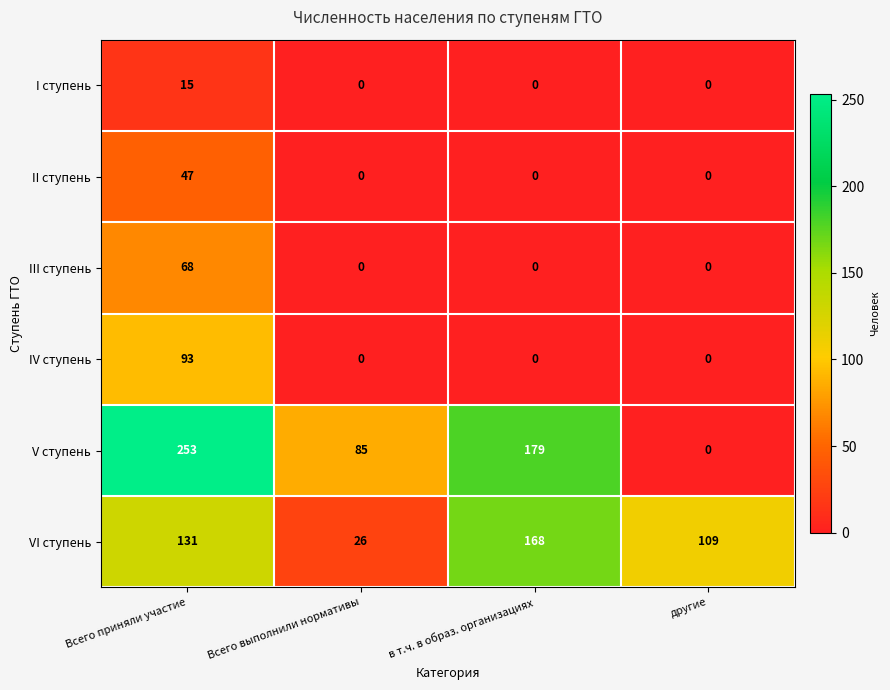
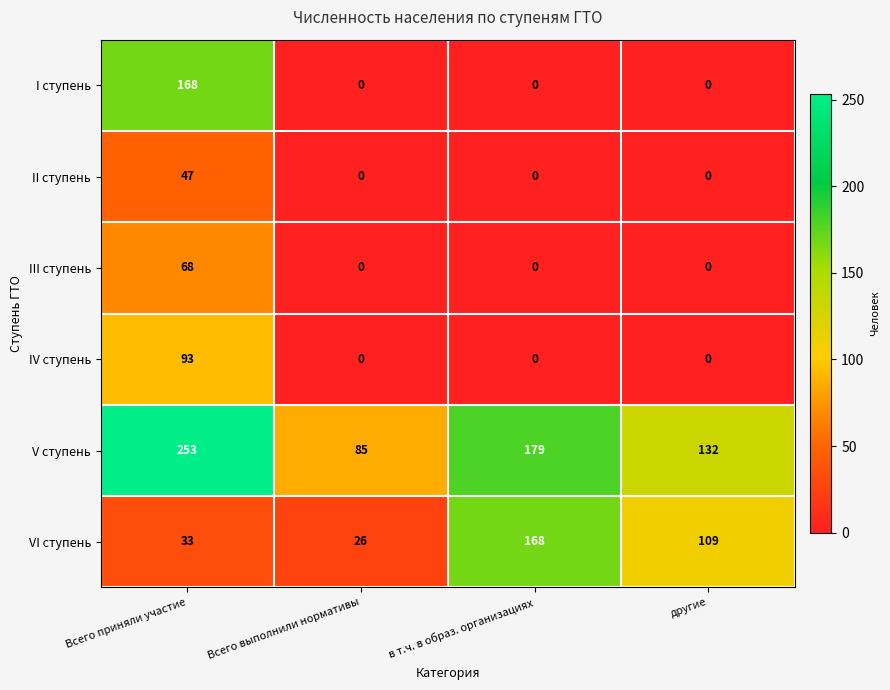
I ступень, Всего приняли участие: 15 -> 168
V ступень, другие: 0 -> 132
VI ступень, Всего приняли участие: 131 -> 33
